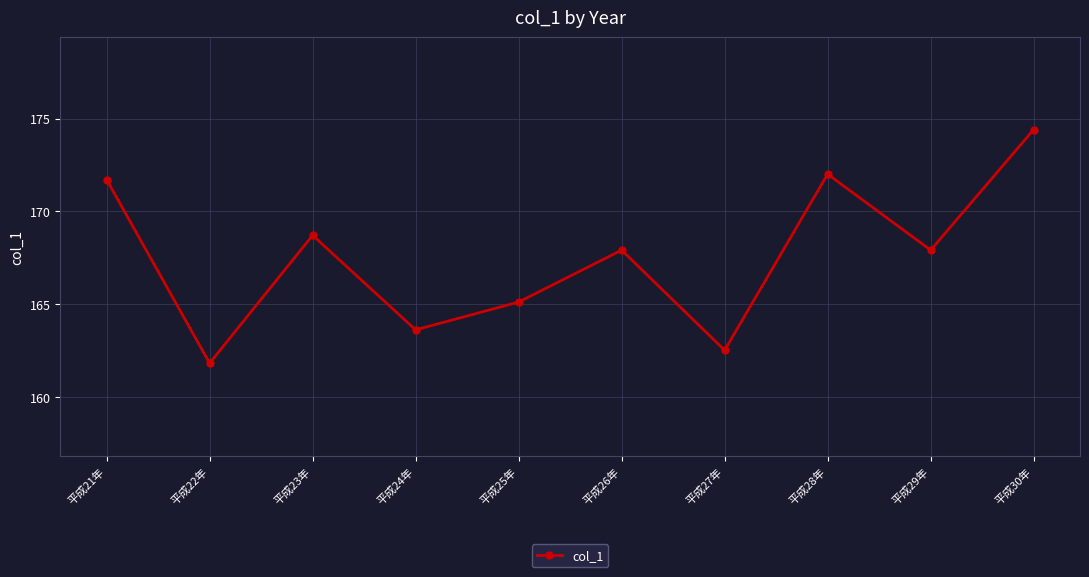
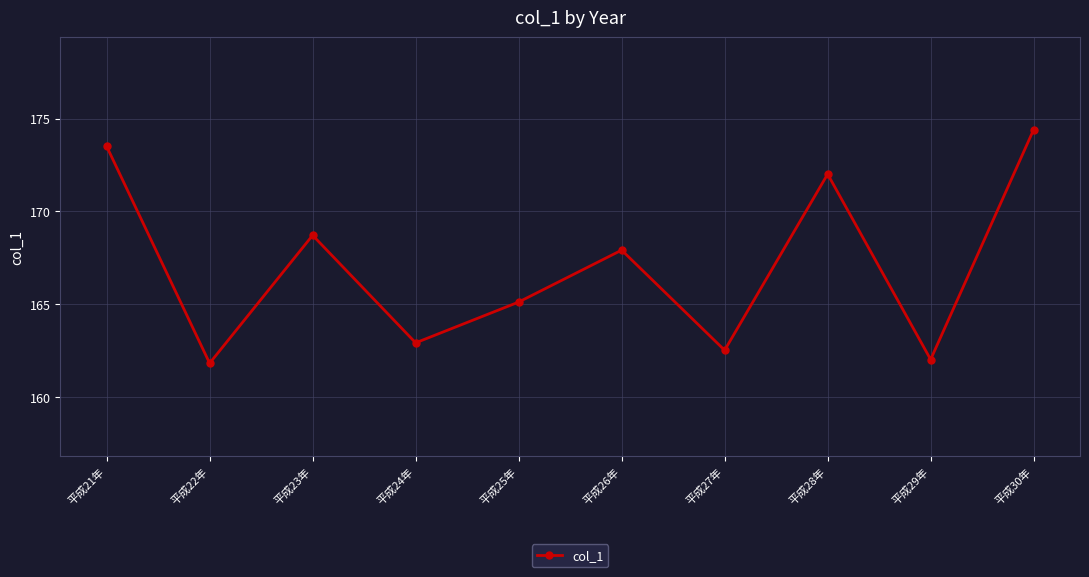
平成21年: 171.7 -> 173.5
平成24年: 163.6 -> 162.9
平成29年: 167.9 -> 162.0
